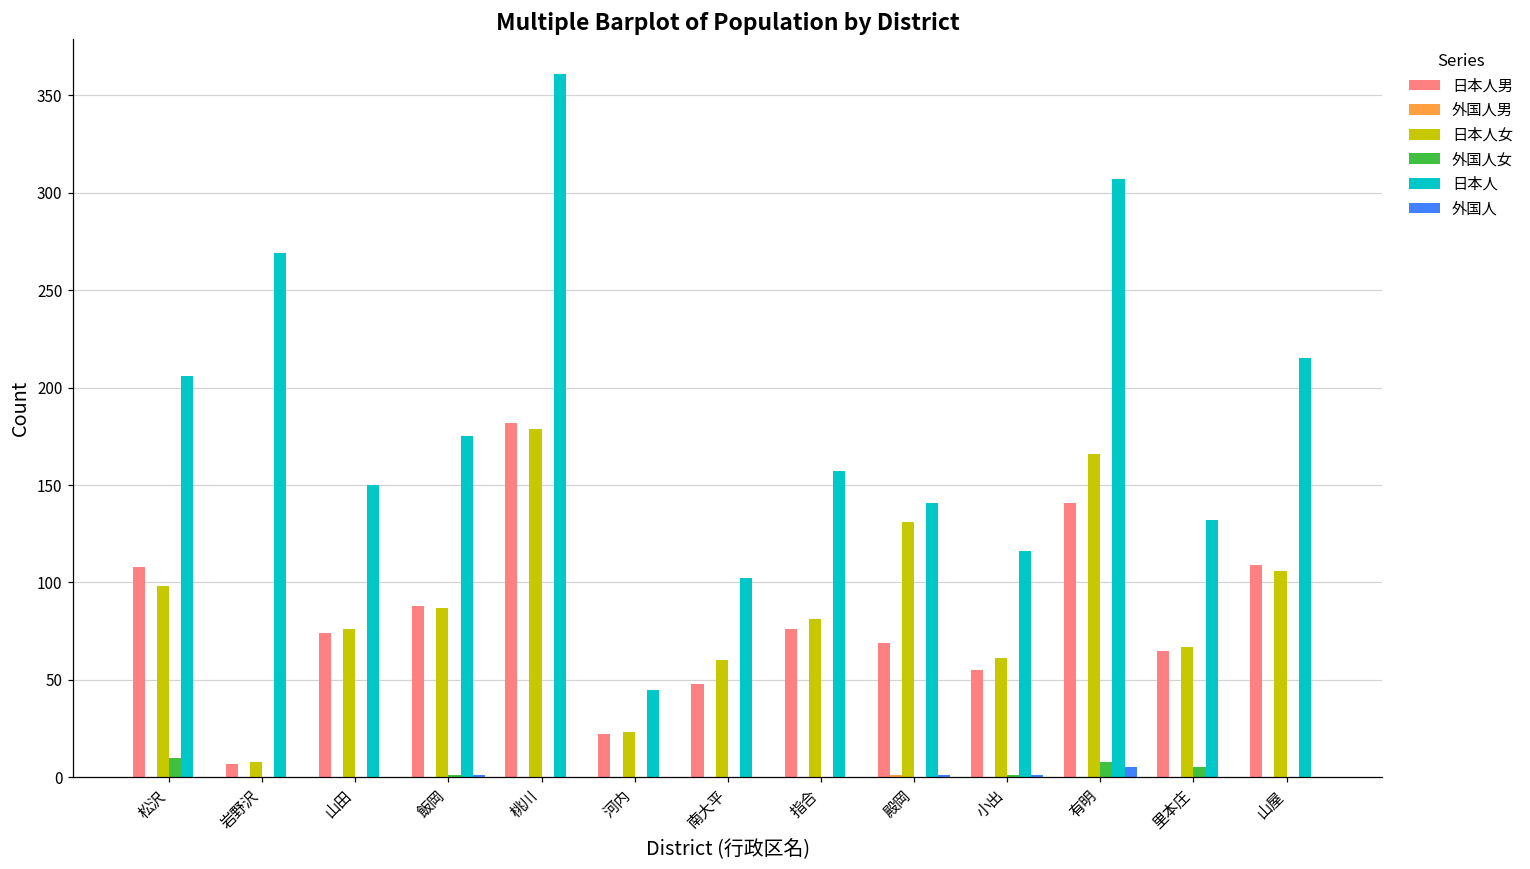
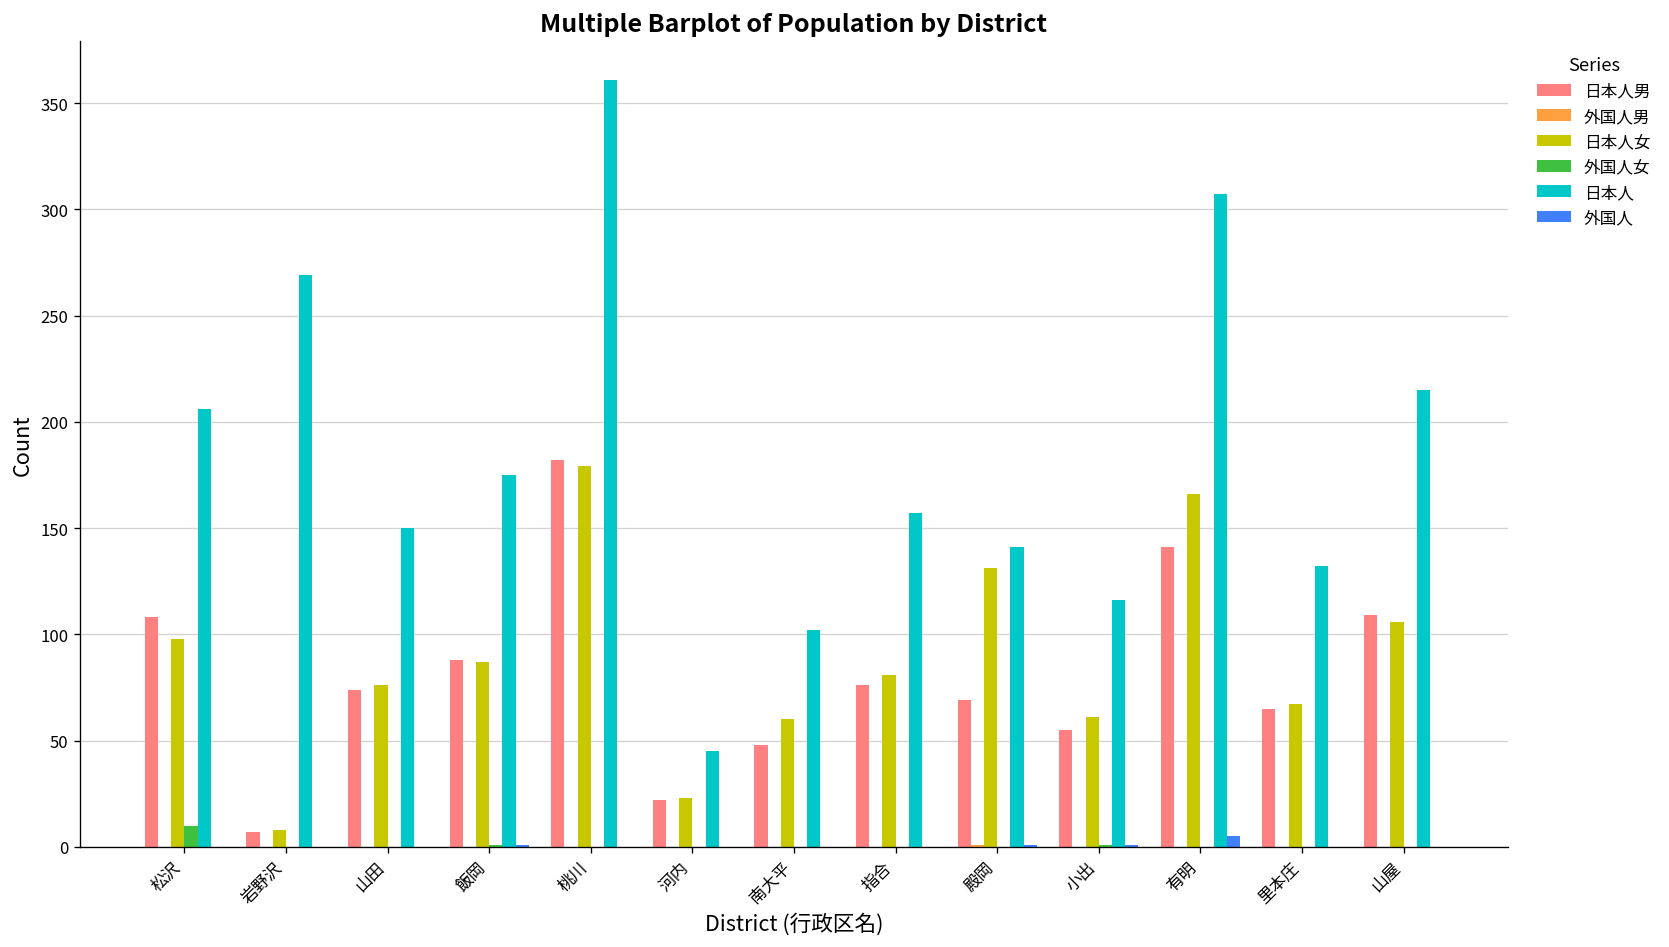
外国人女, 有明: 8 -> 0
外国人女, 里本庄: 5 -> 0
